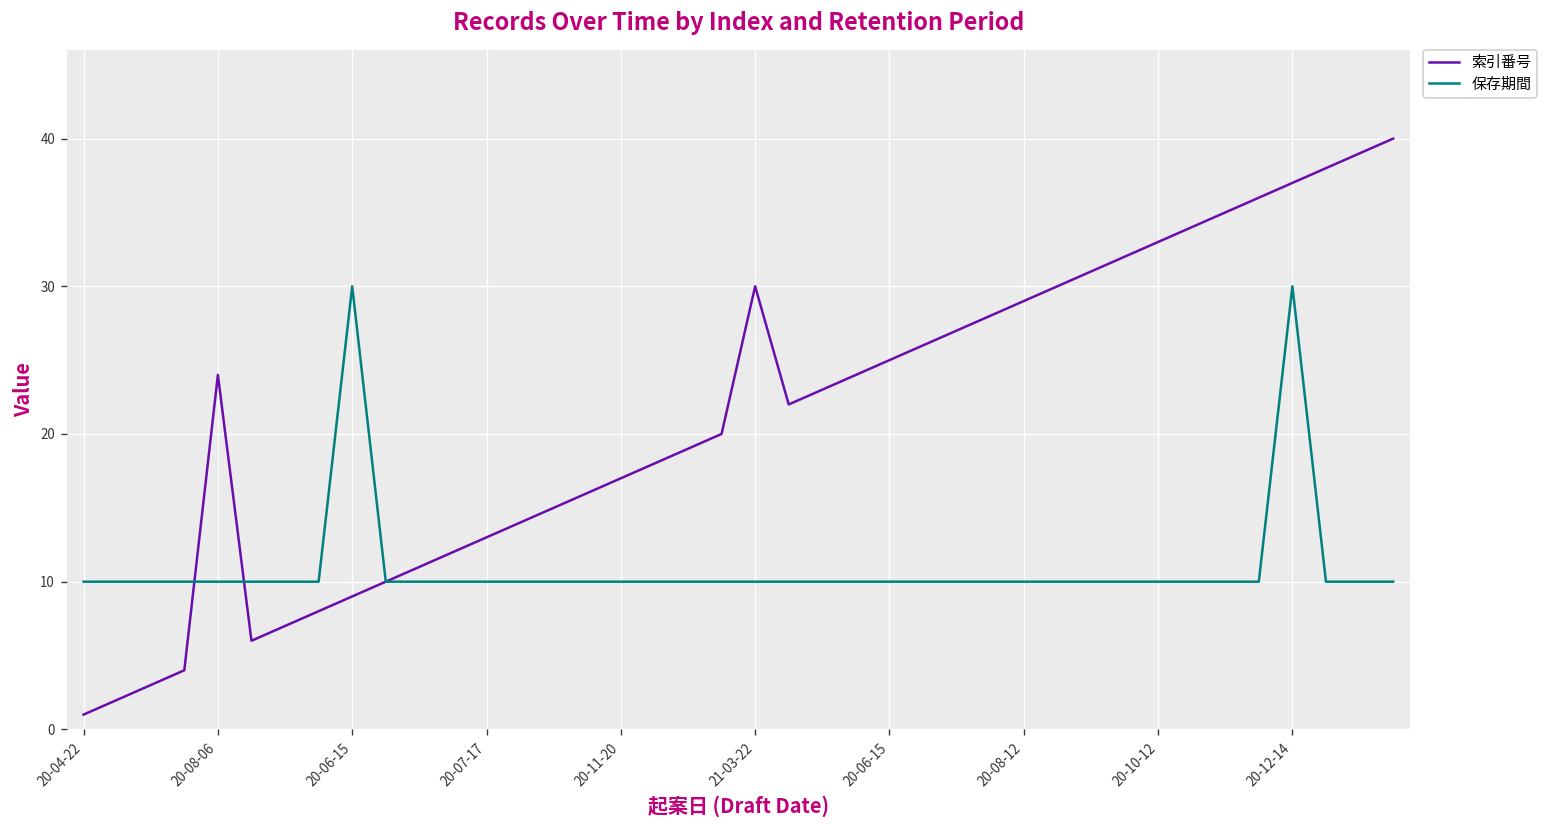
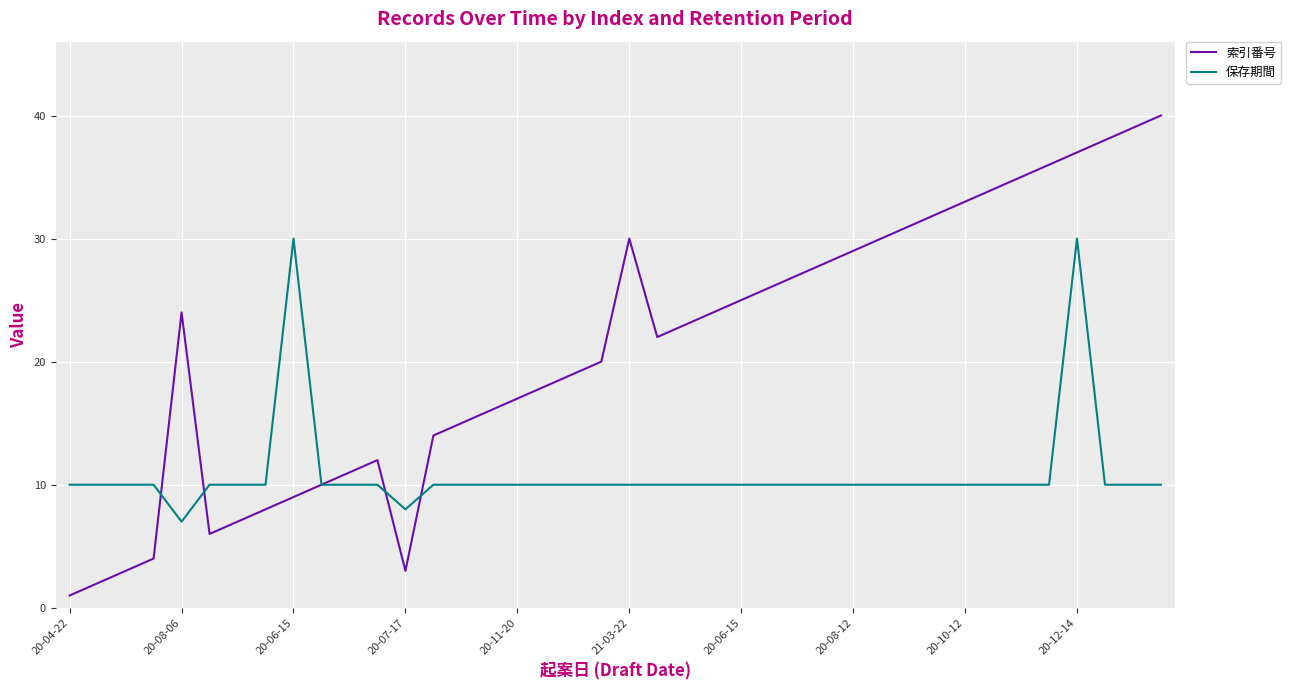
保存期間, 20-08-06: 10 -> 7
索引番号, 20-07-17: 13 -> 3
保存期間, 20-07-17: 10 -> 8
